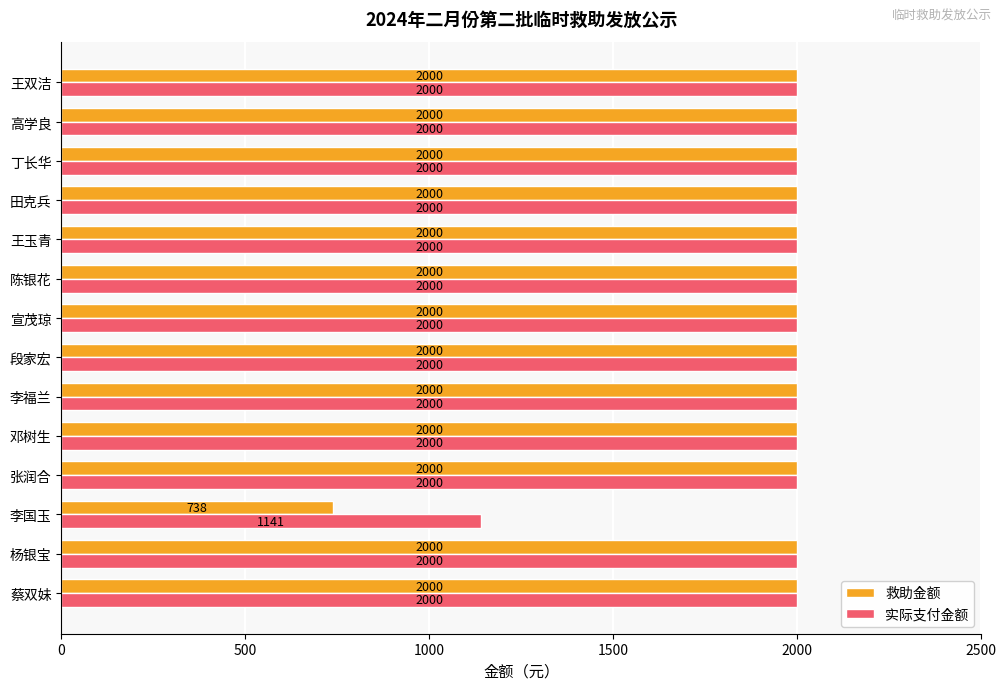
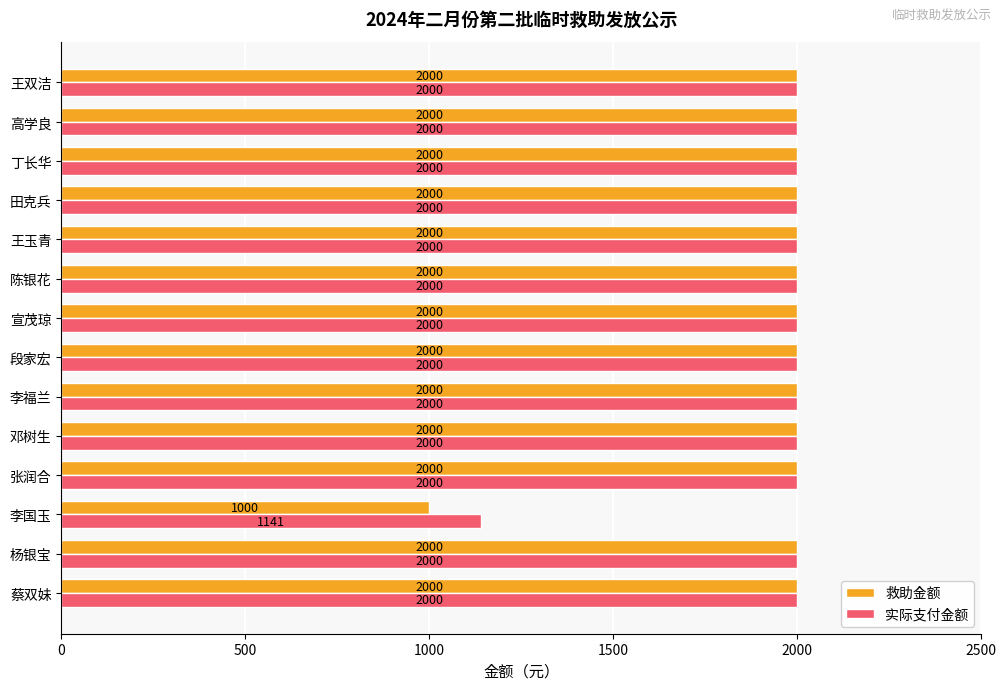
救助金额, 李国玉: 738 -> 1000
